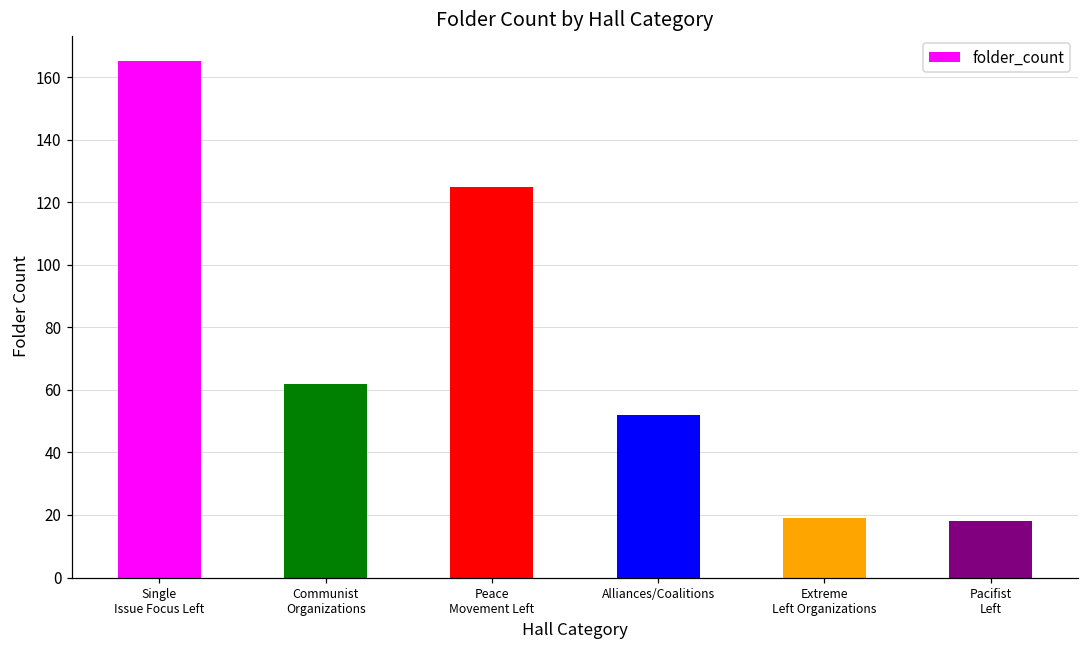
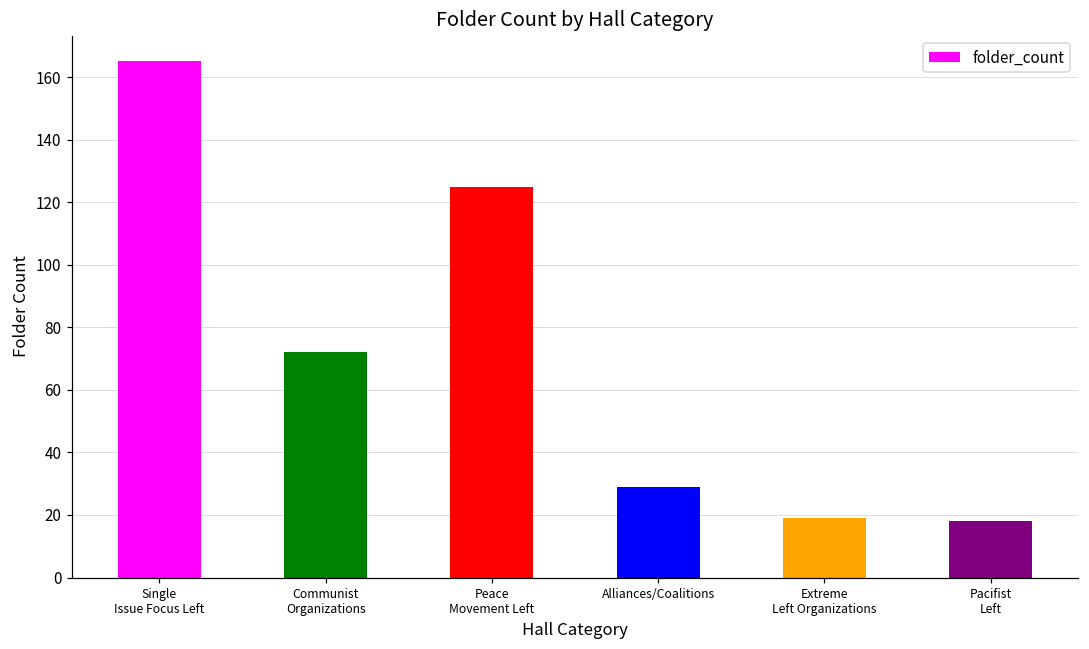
Communist Organizations: 62 -> 72
Alliances/Coalitions: 52 -> 29
